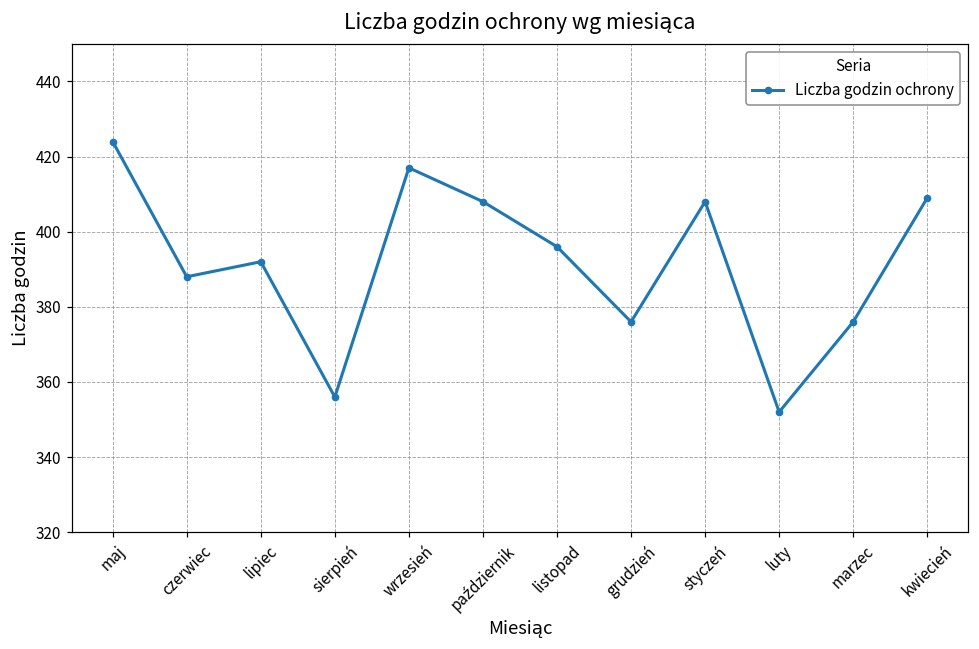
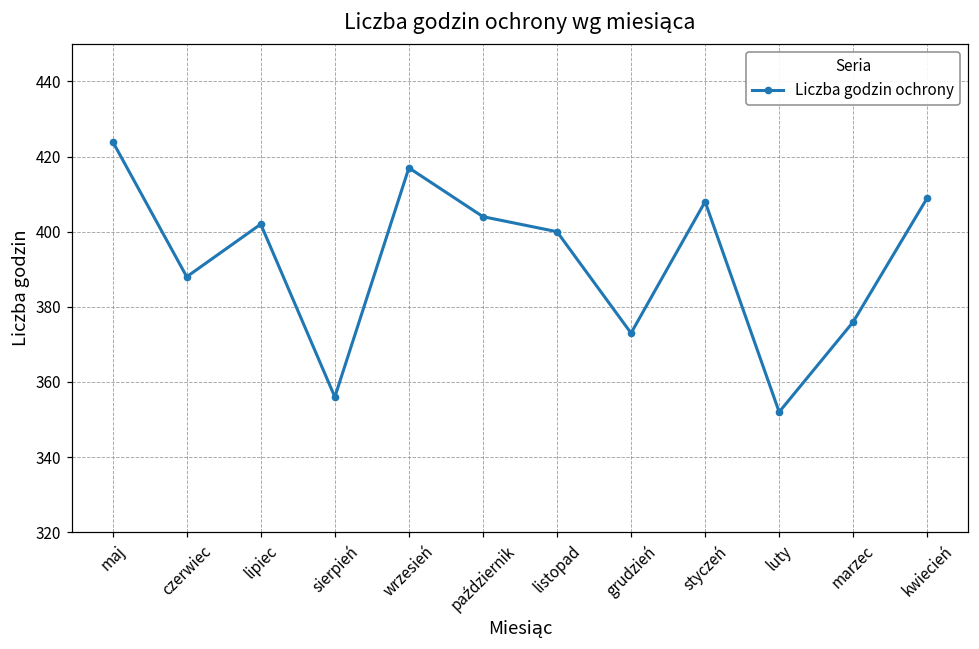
lipiec: 392 -> 402
październik: 408 -> 404
listopad: 396 -> 400
grudzień: 376 -> 373
